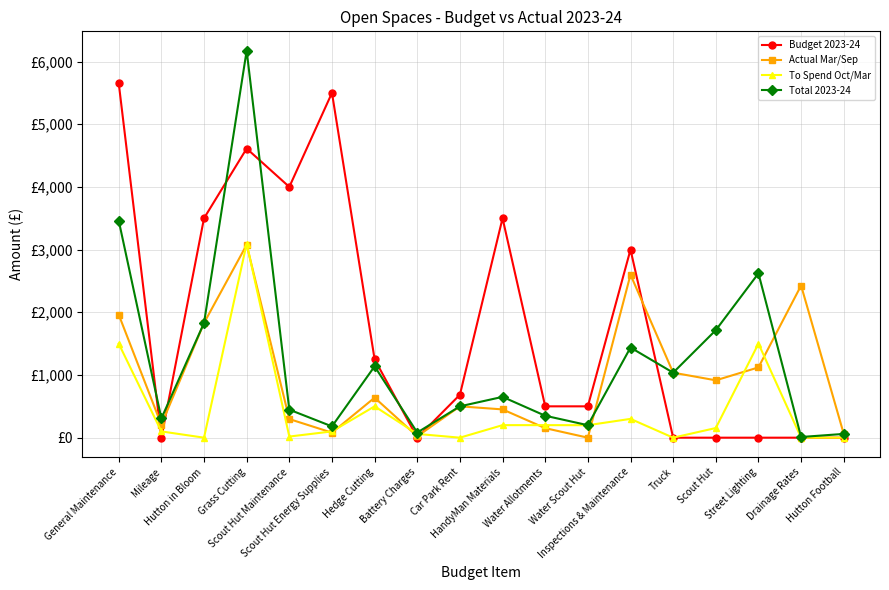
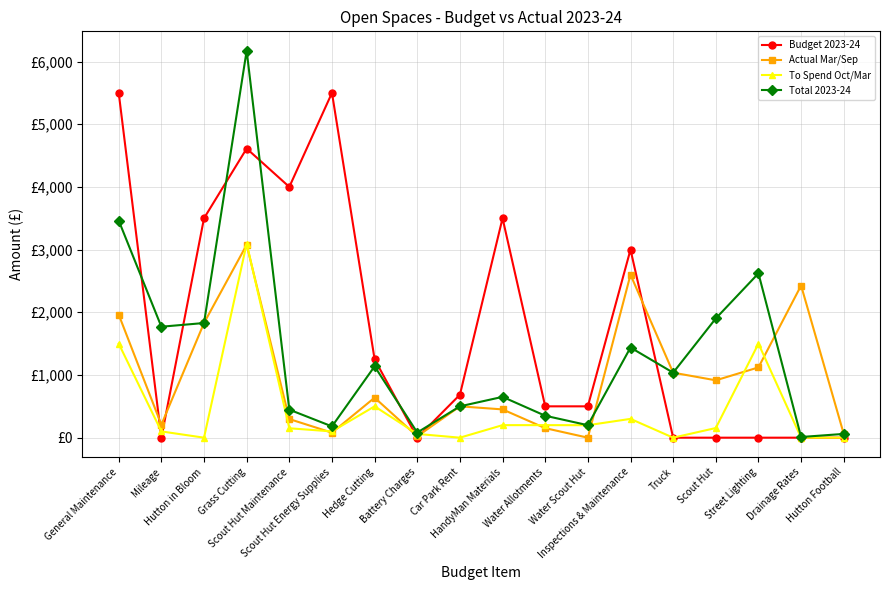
Budget 2023-24, General Maintenance: £5,700 -> £5,500
Total 2023-24, Mileage: £300 -> £1,800
To Spend Oct/Mar, Scout Hut Maintenance: £0 -> £200
Total 2023-24, Scout Hut: £1,700 -> £1,900
